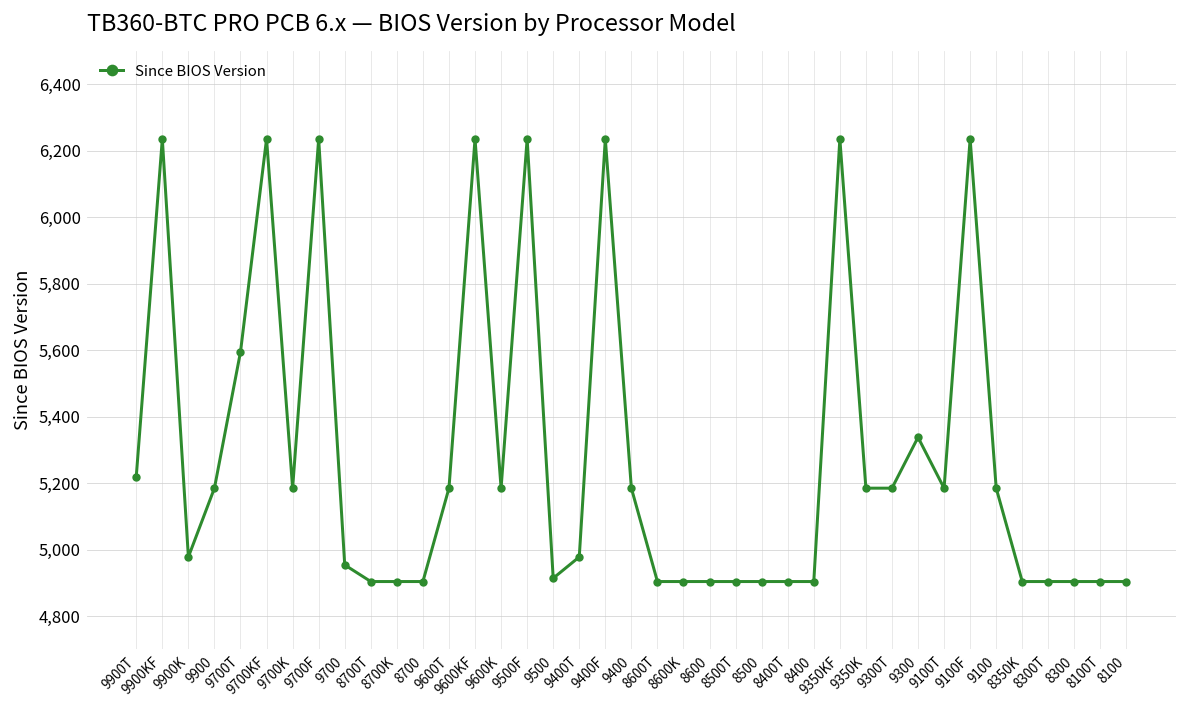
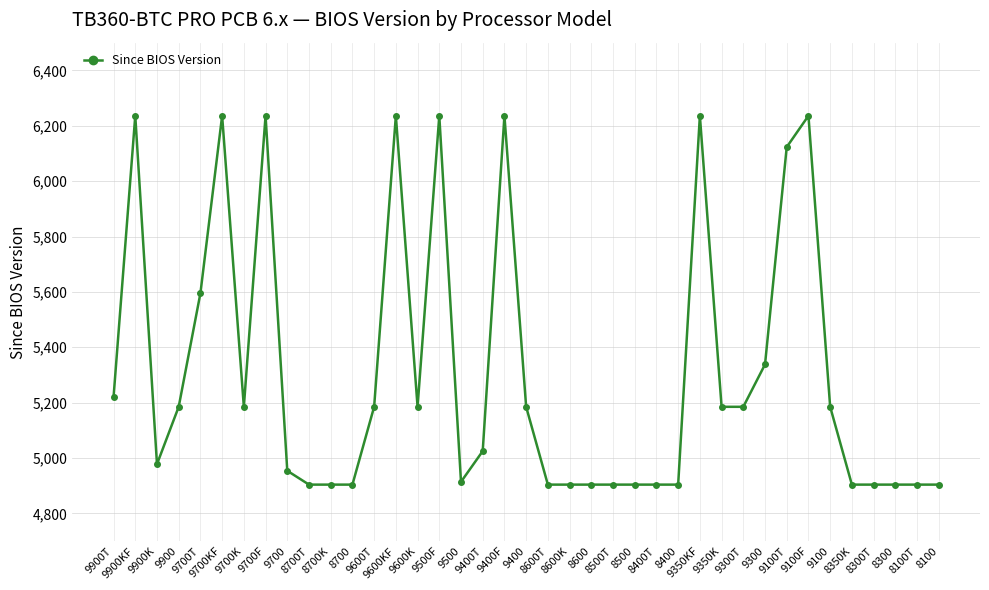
9400T: 4,980 -> 5,030
9100T: 5,190 -> 6,120
